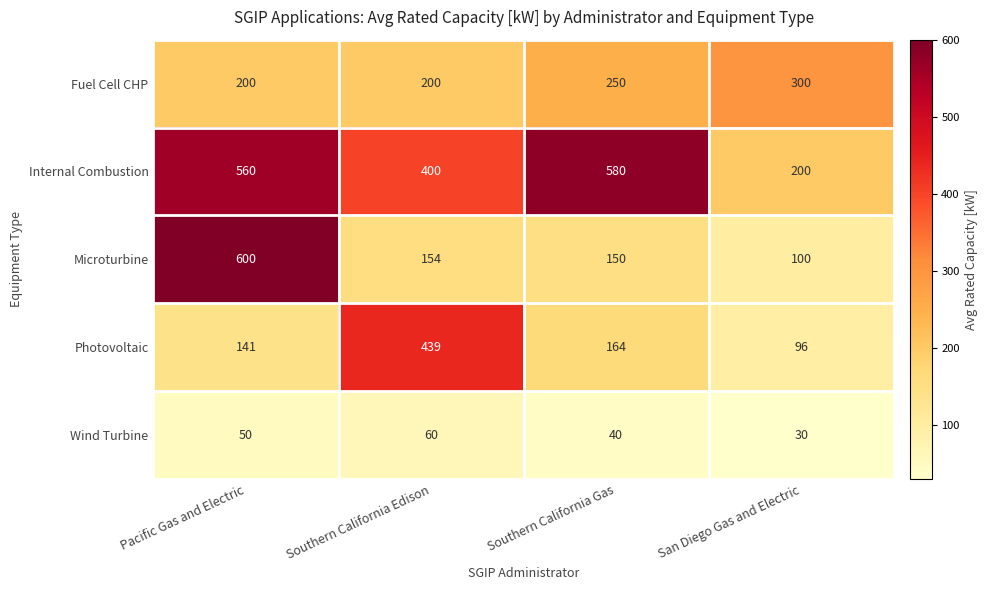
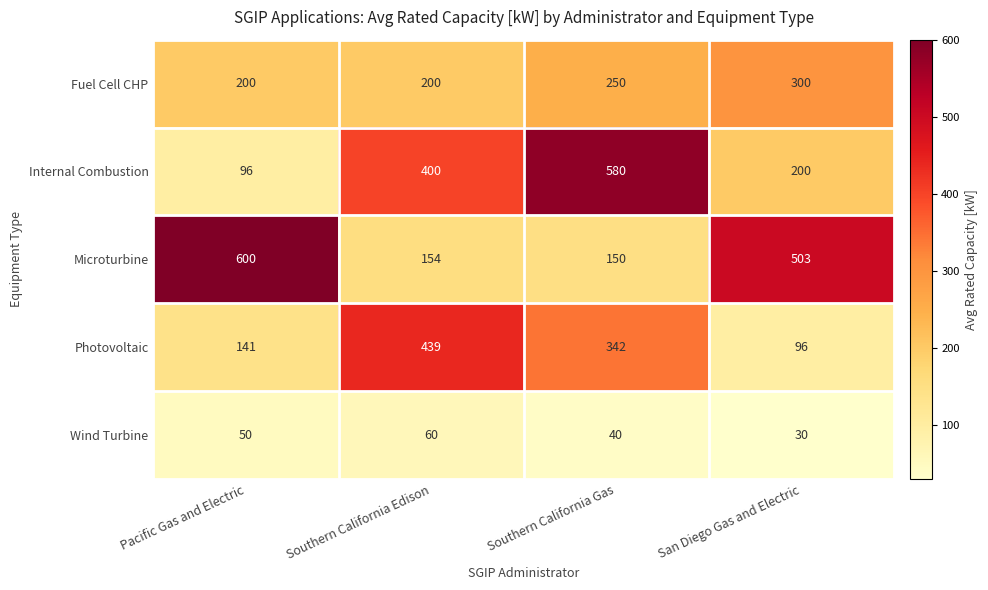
Internal Combustion, Pacific Gas and Electric: 560 -> 96
Microturbine, San Diego Gas and Electric: 100 -> 503
Photovoltaic, Southern California Gas: 164 -> 342
